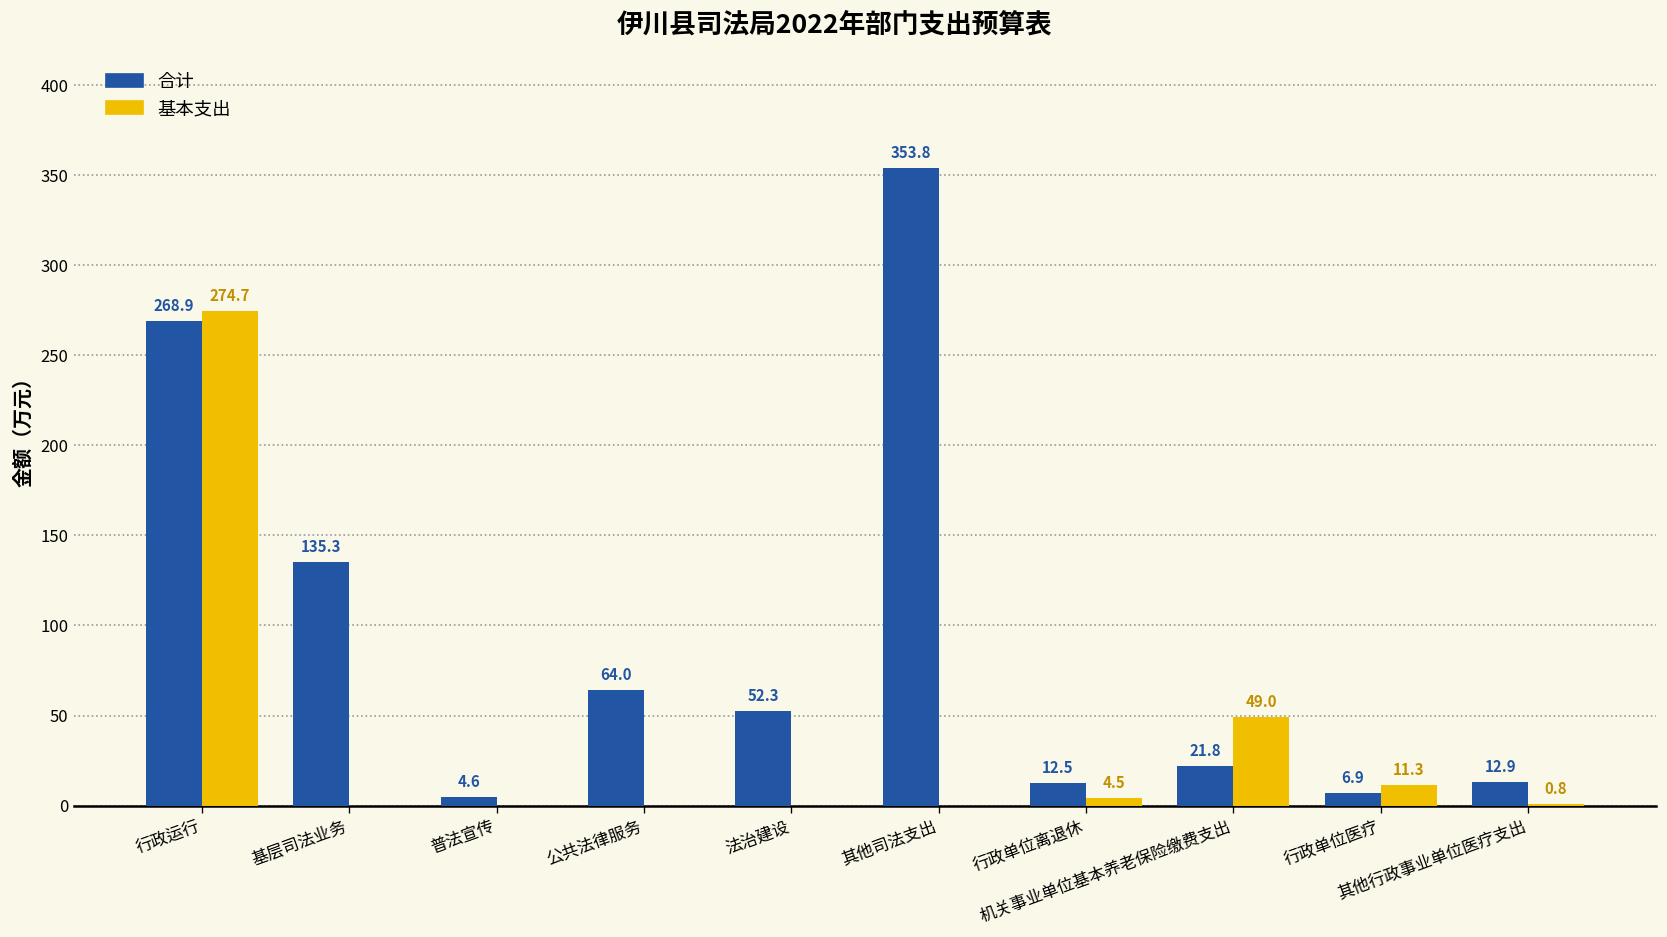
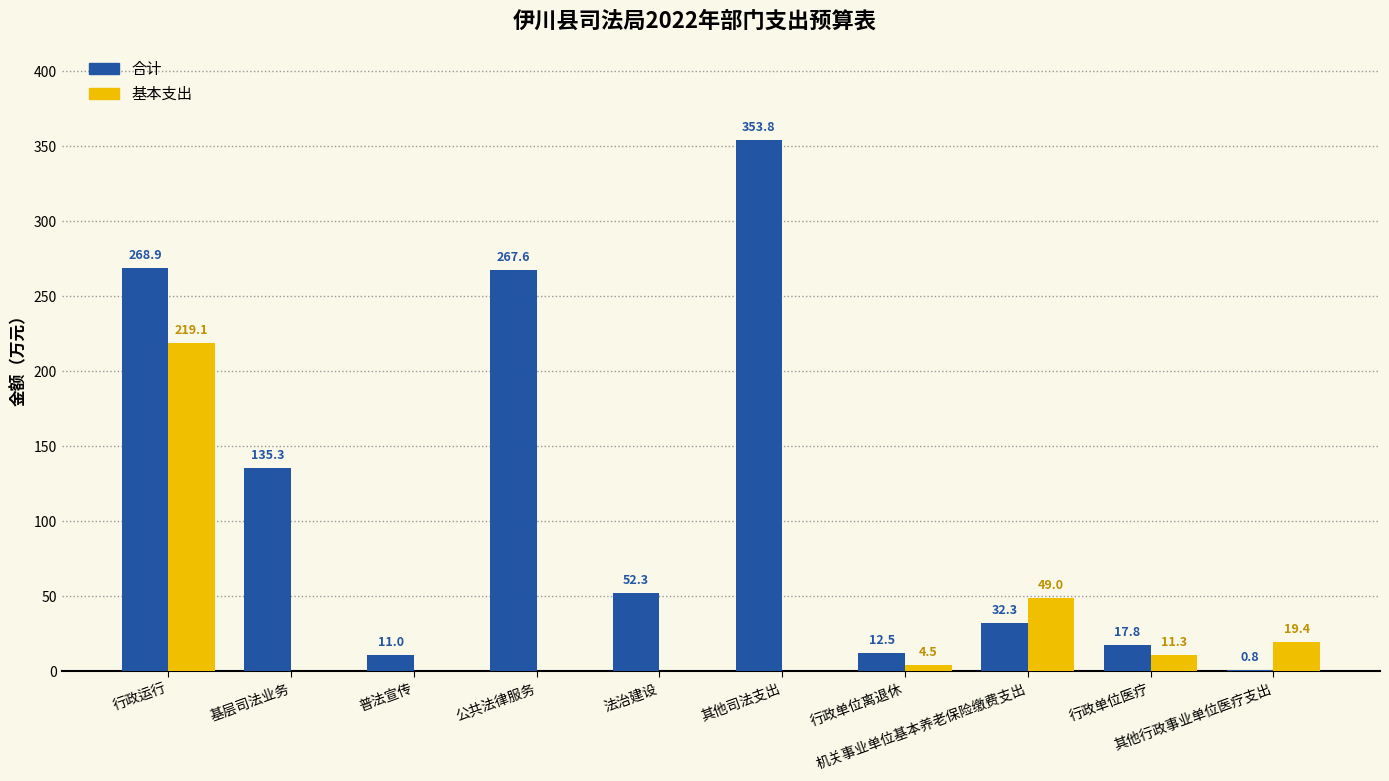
基本支出, 行政运行: 274.7 -> 219.1
合计, 普法宣传: 4.6 -> 11.0
合计, 公共法律服务: 64.0 -> 267.6
合计, 机关事业单位基本养老保险缴费支出: 21.8 -> 32.3
合计, 行政单位医疗: 6.9 -> 17.8
合计, 其他行政事业单位医疗支出: 12.9 -> 0.8
基本支出, 其他行政事业单位医疗支出: 0.8 -> 19.4
